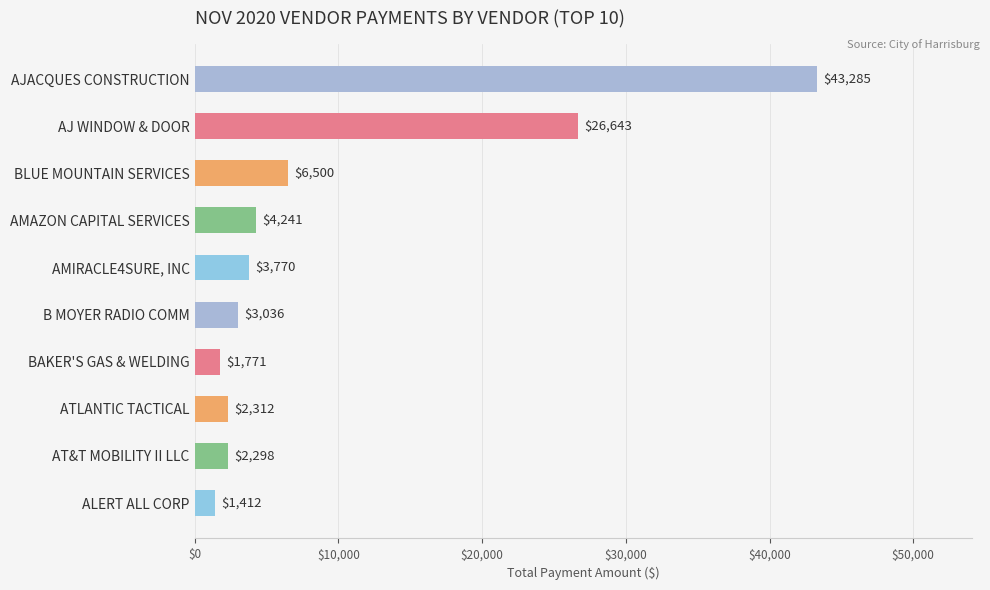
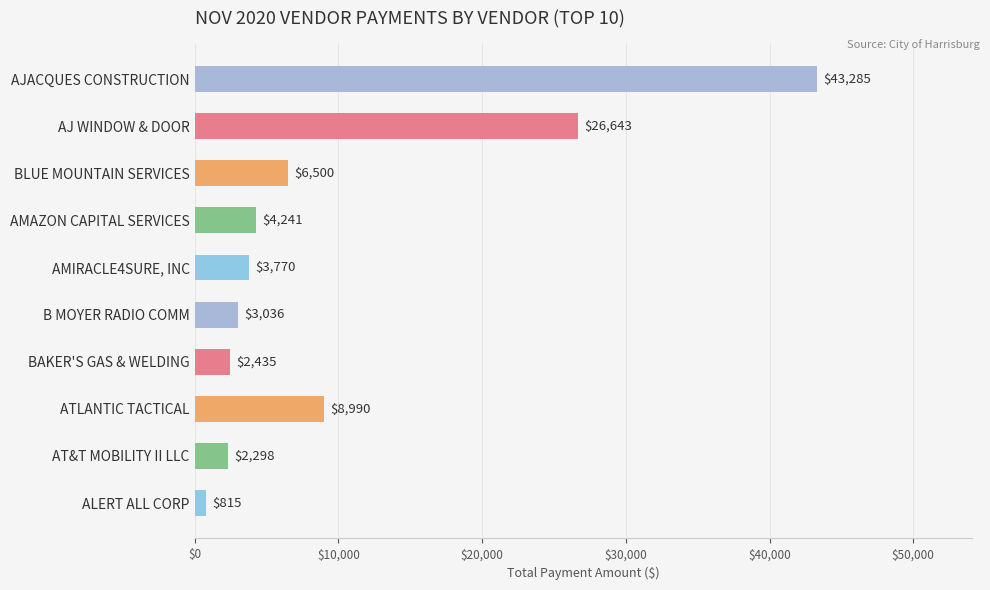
BAKER'S GAS & WELDING: $1,771 -> $2,435
ATLANTIC TACTICAL: $2,312 -> $8,990
ALERT ALL CORP: $1,412 -> $815
